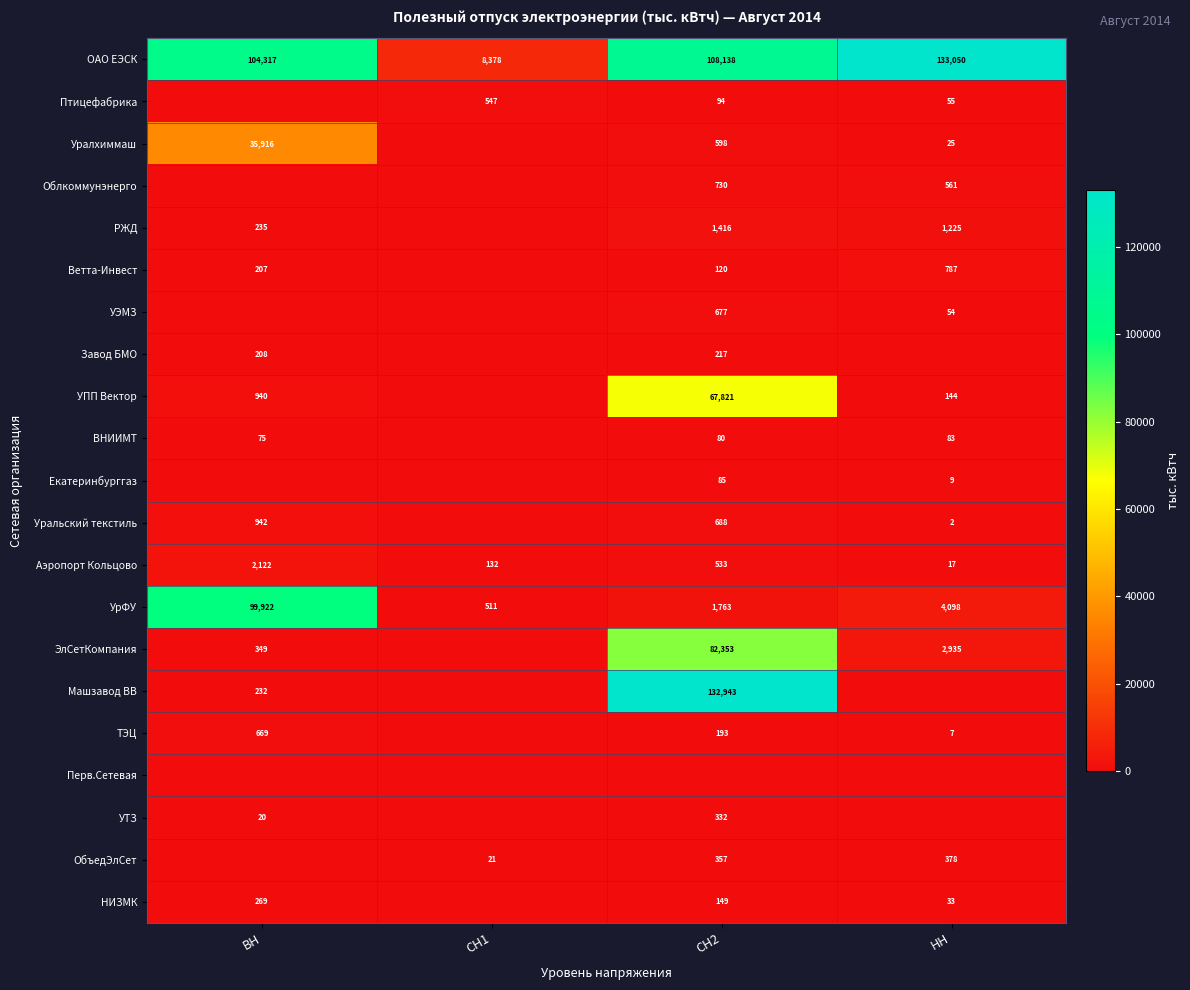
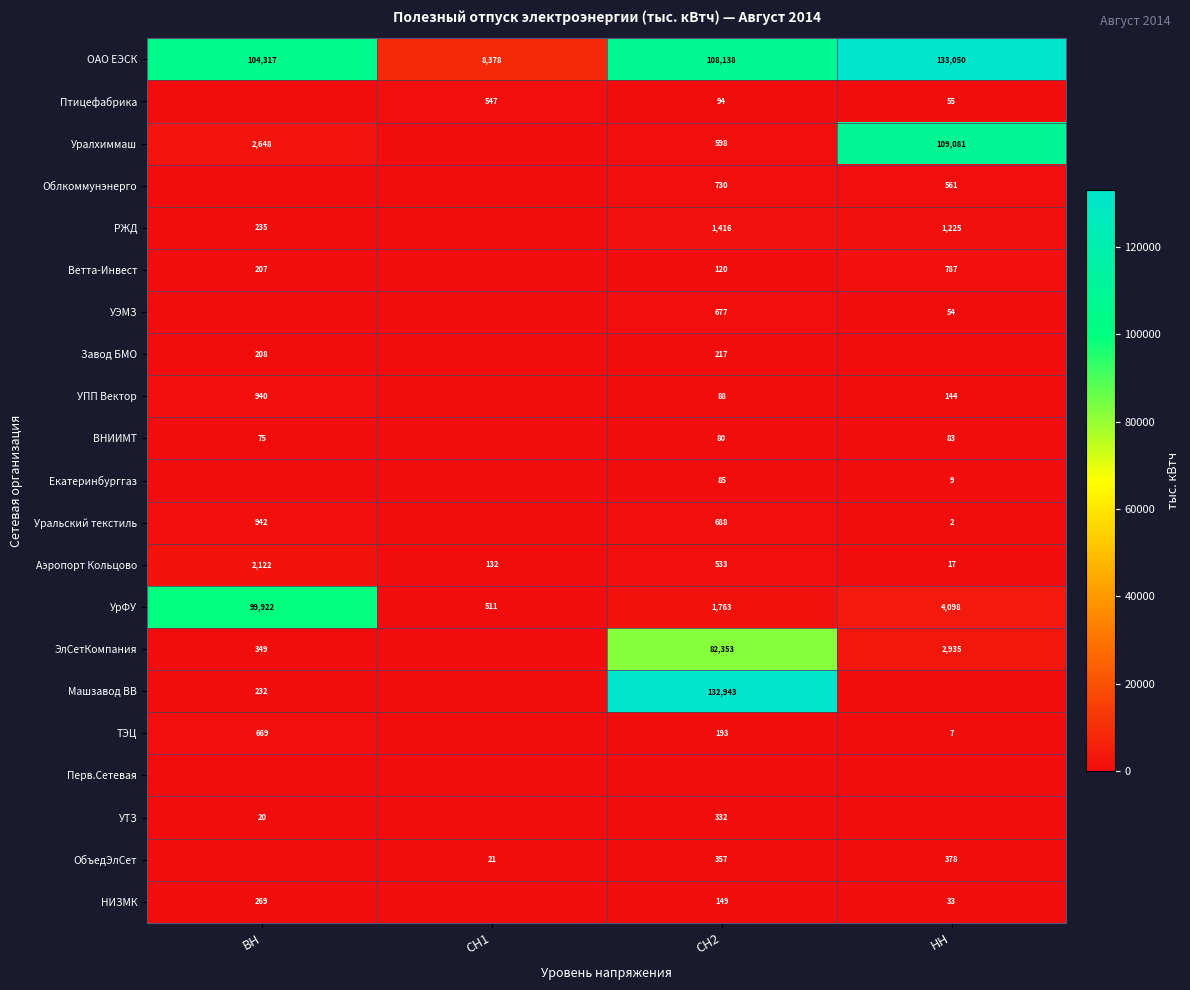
Уралхиммаш, ВН: 35,916 -> 2,648
Уралхиммаш, НН: 25 -> 109,081
УПП Вектор, СН2: 67,821 -> 88
